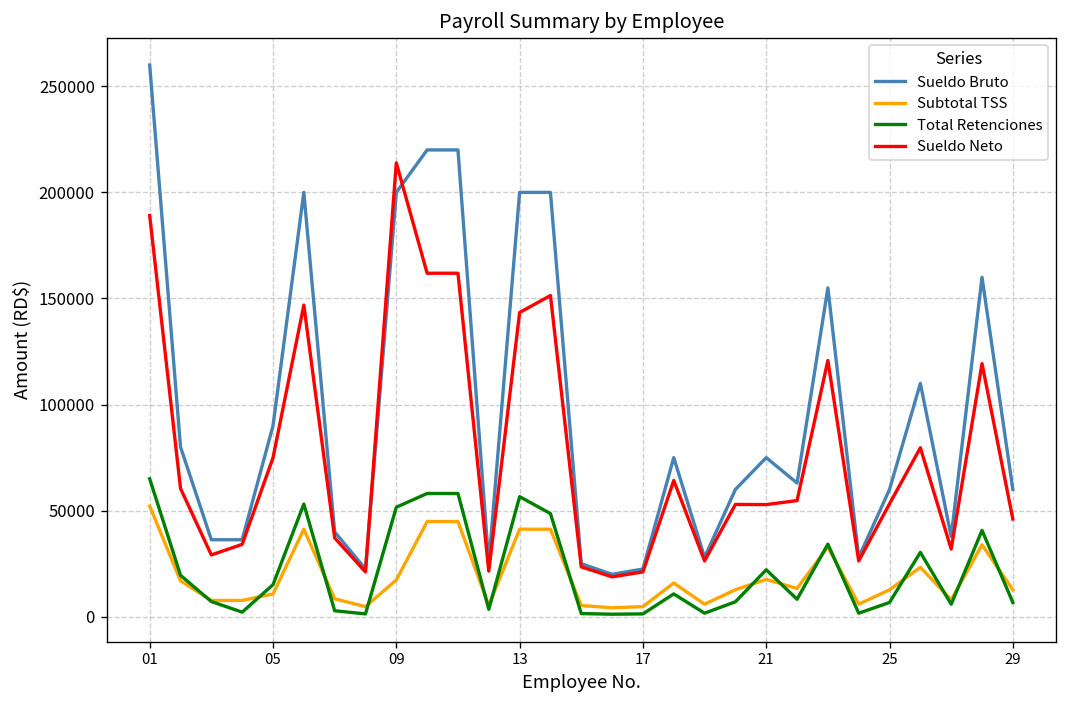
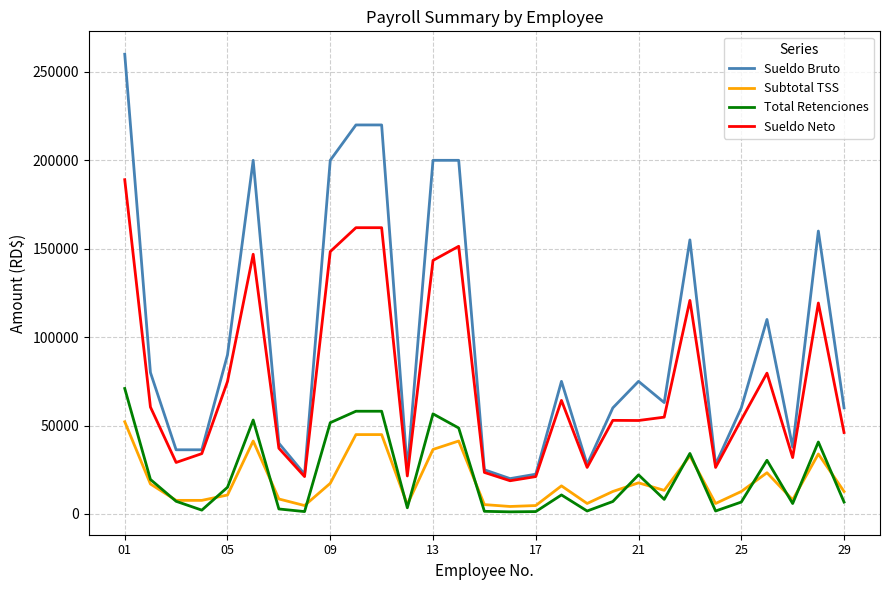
Total Retenciones, 01: 65000 -> 71000
Sueldo Neto, 09: 214000 -> 148000
Subtotal TSS, 13: 41000 -> 36000
